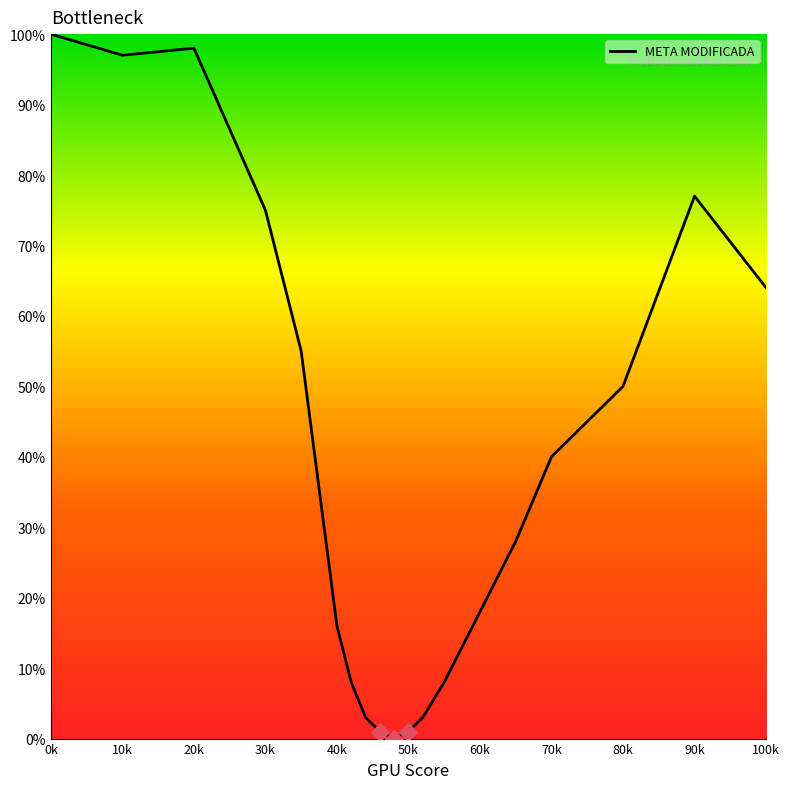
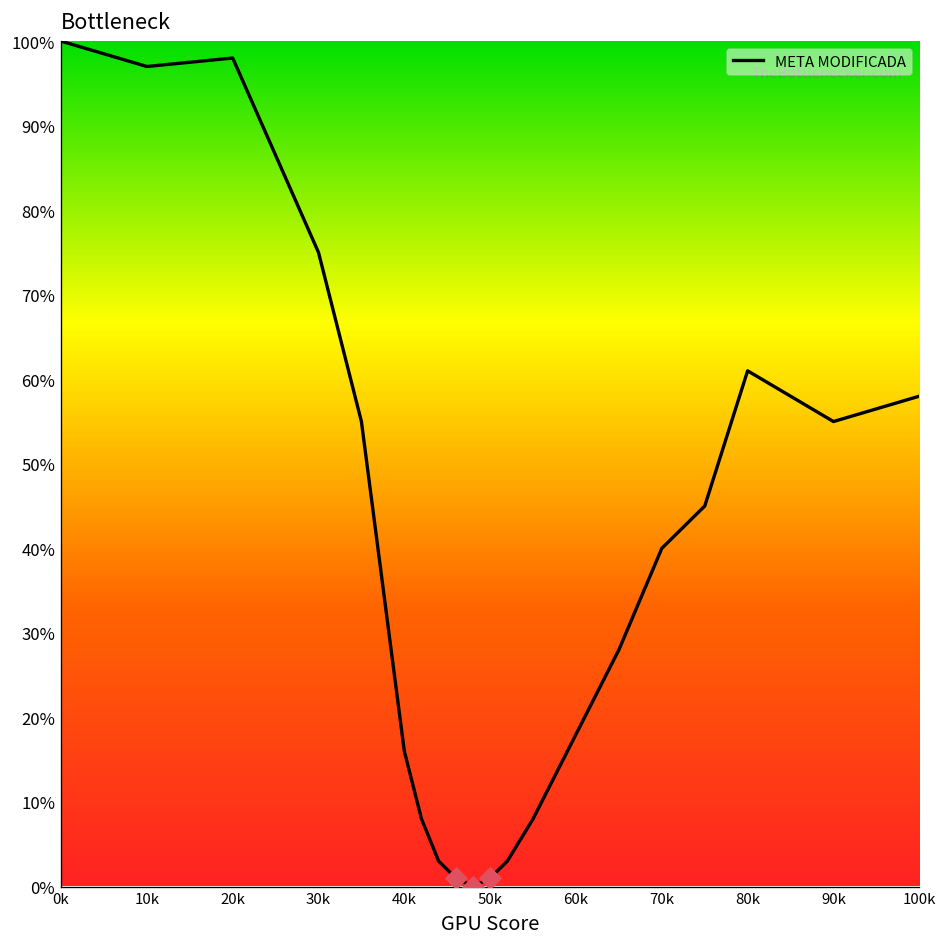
META MODIFICADA, 80k: 50% -> 61%
META MODIFICADA, 90k: 77% -> 55%
META MODIFICADA, 100k: 64% -> 58%
